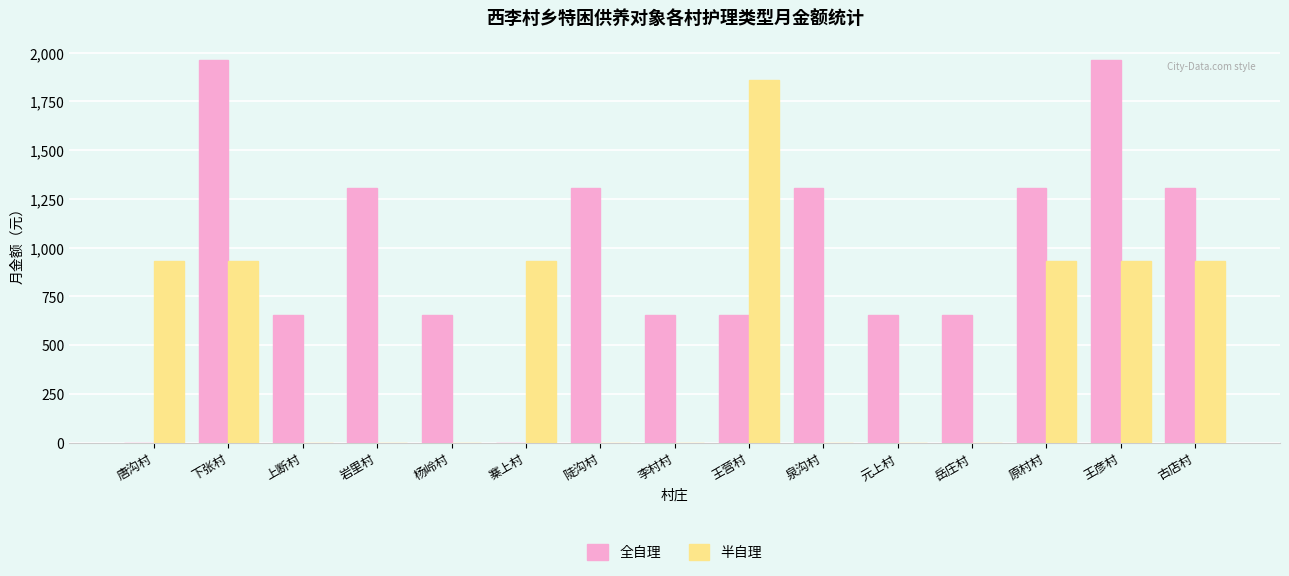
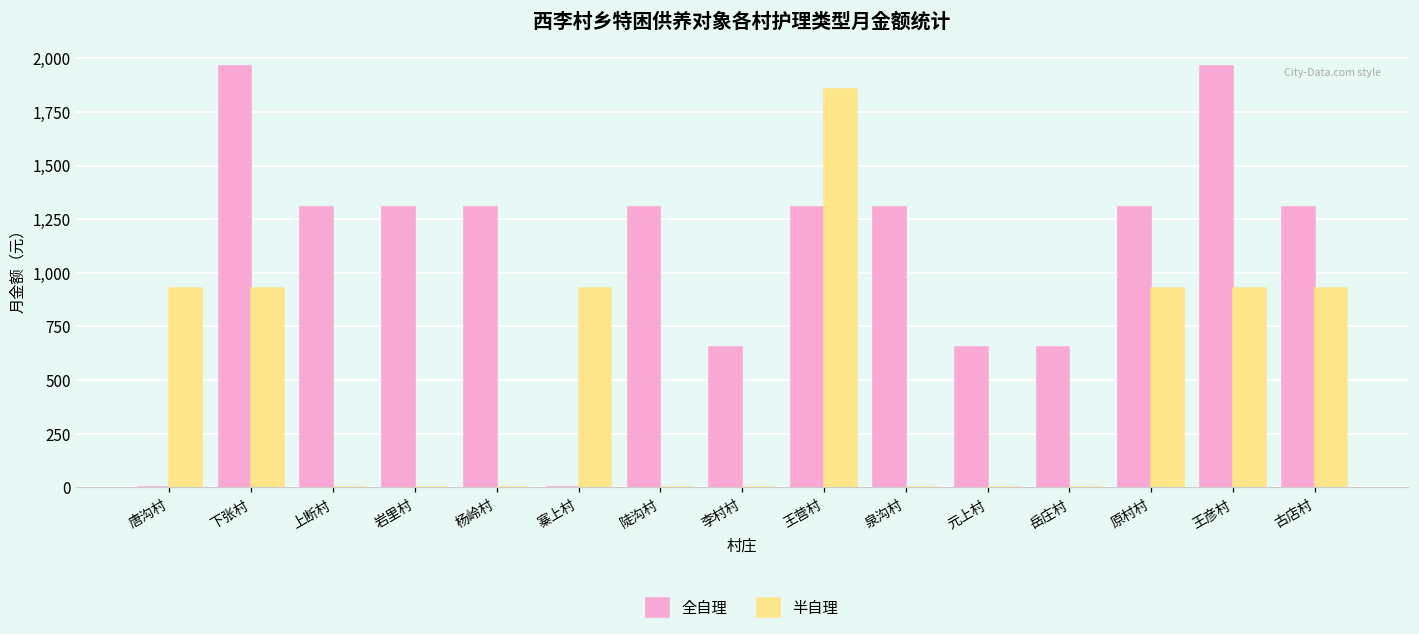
全自理, 上断村: 650 -> 1,310
全自理, 杨岭村: 650 -> 1,310
全自理, 王营村: 650 -> 1,310
